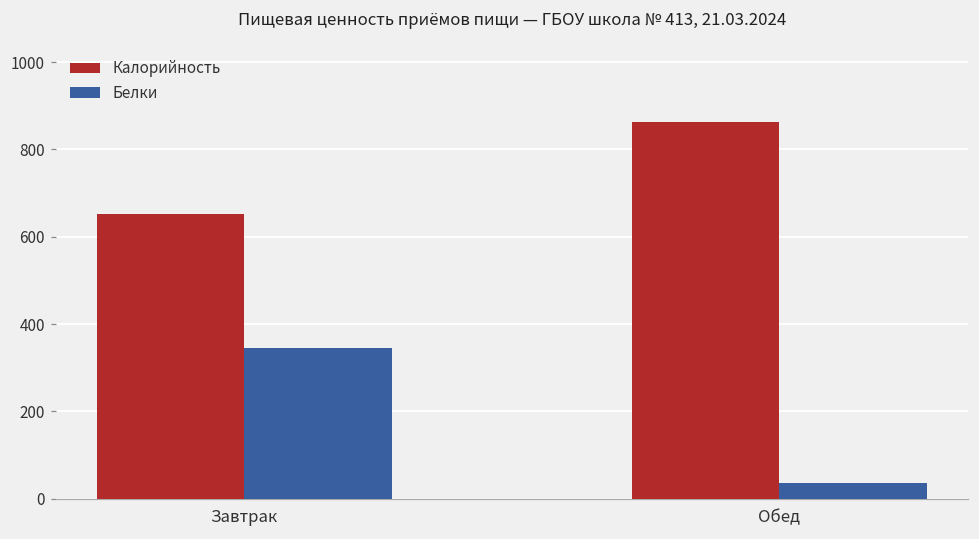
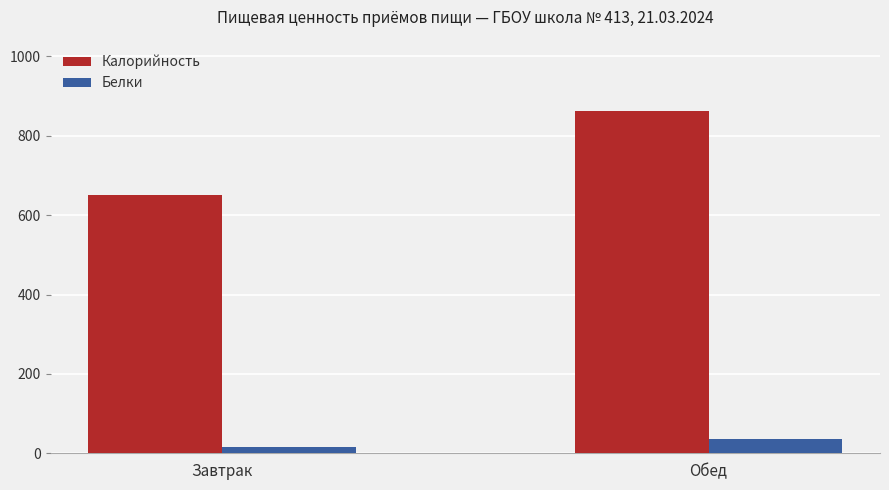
Белки, Завтрак: 340 -> 20
